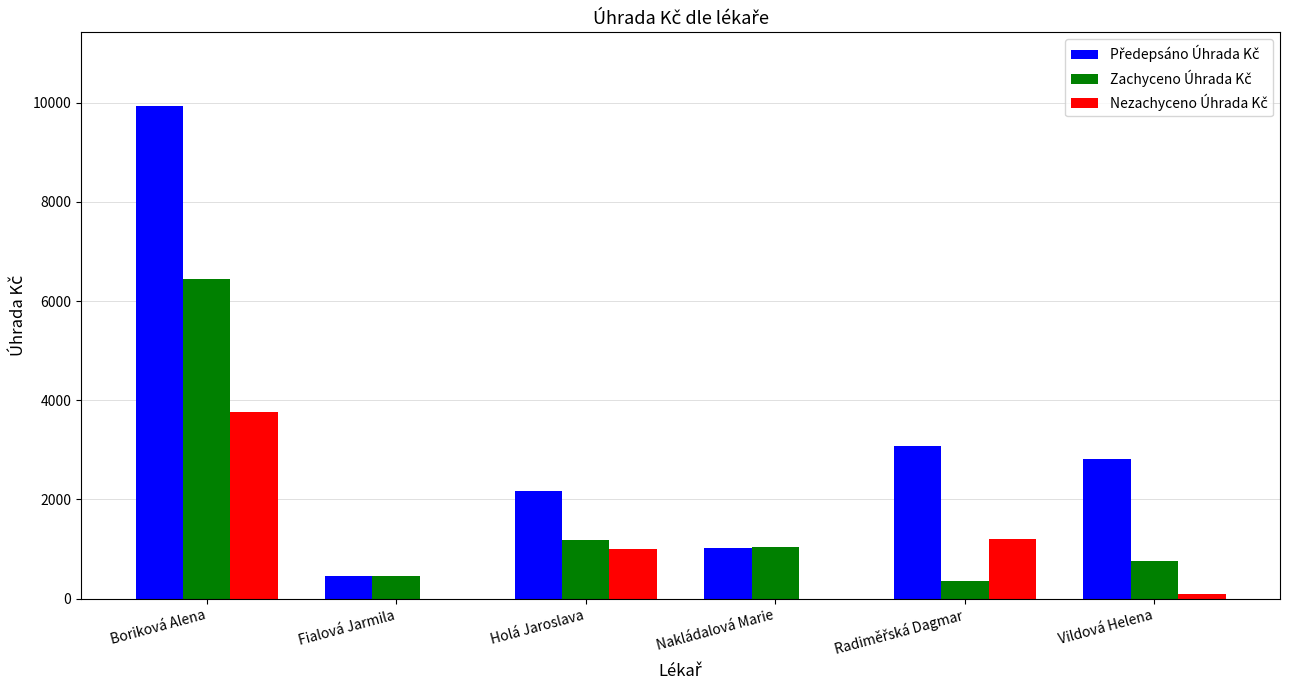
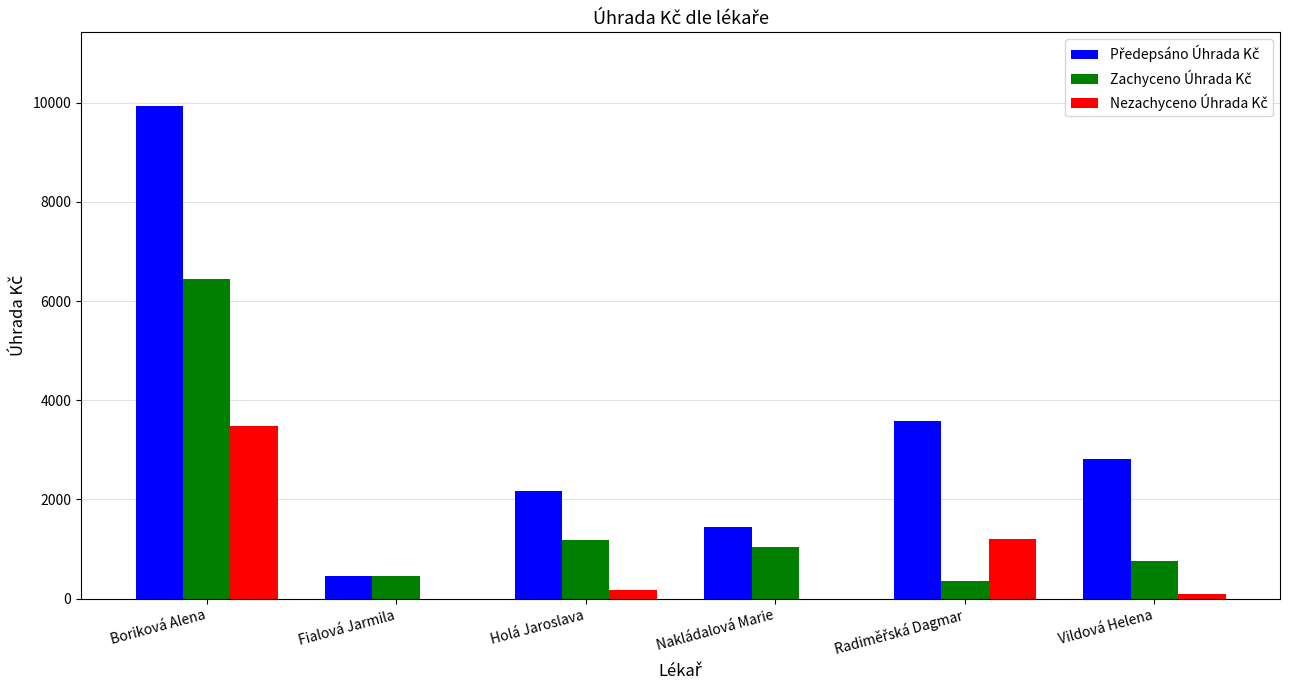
Nezachyceno Úhrada Kč, Boriková Alena: 3800 -> 3500
Nezachyceno Úhrada Kč, Holá Jaroslava: 1000 -> 200
Předepsáno Úhrada Kč, Nakládalová Marie: 1000 -> 1500
Předepsáno Úhrada Kč, Radiměřská Dagmar: 3100 -> 3600
